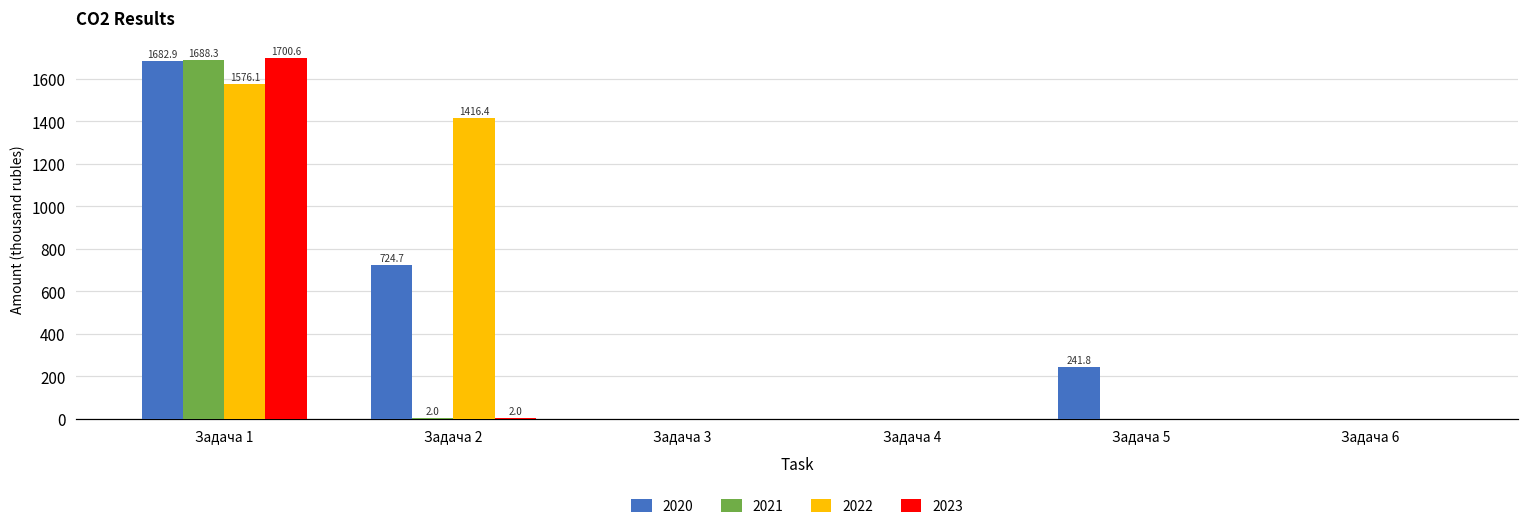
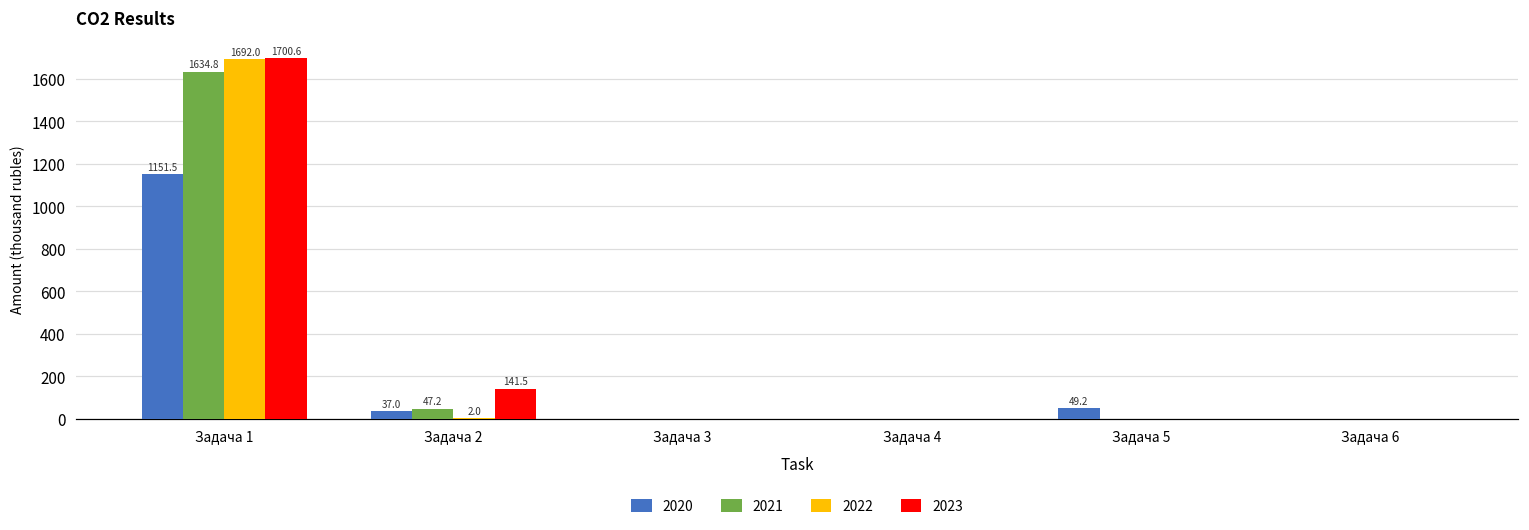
2020, Задача 1: 1682.9 -> 1151.5
2021, Задача 1: 1688.3 -> 1634.8
2022, Задача 1: 1576.1 -> 1692.0
2020, Задача 2: 724.7 -> 37.0
2021, Задача 2: 2.0 -> 47.2
2022, Задача 2: 1416.4 -> 2.0
2023, Задача 2: 2.0 -> 141.5
2020, Задача 5: 241.8 -> 49.2
